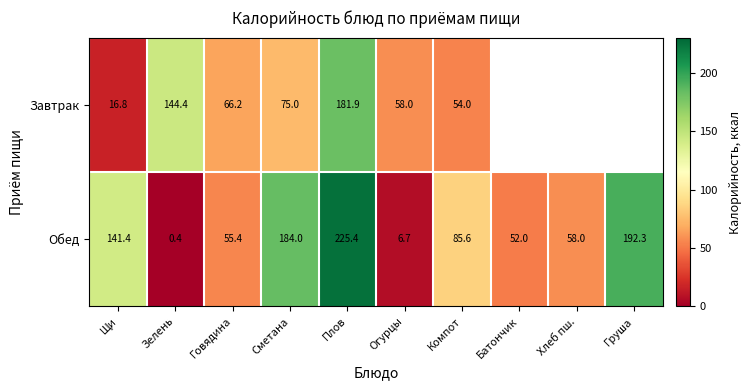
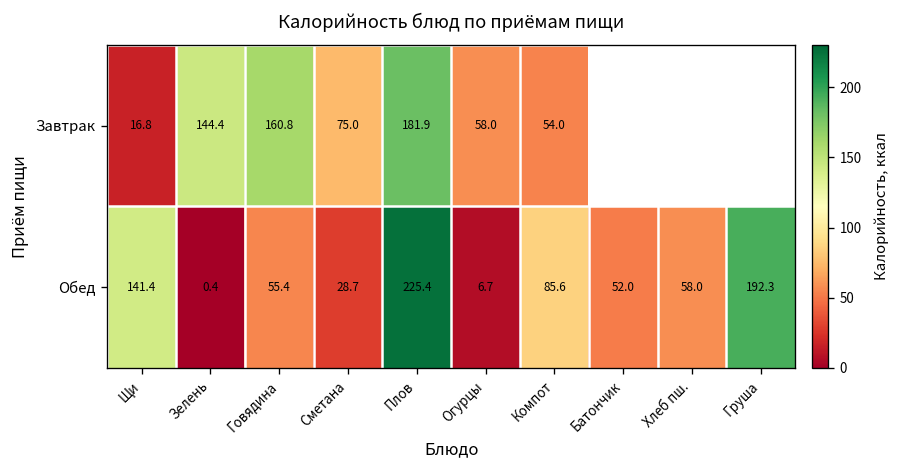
Завтрак, Говядина: 66.2 -> 160.8
Обед, Сметана: 184.0 -> 28.7
